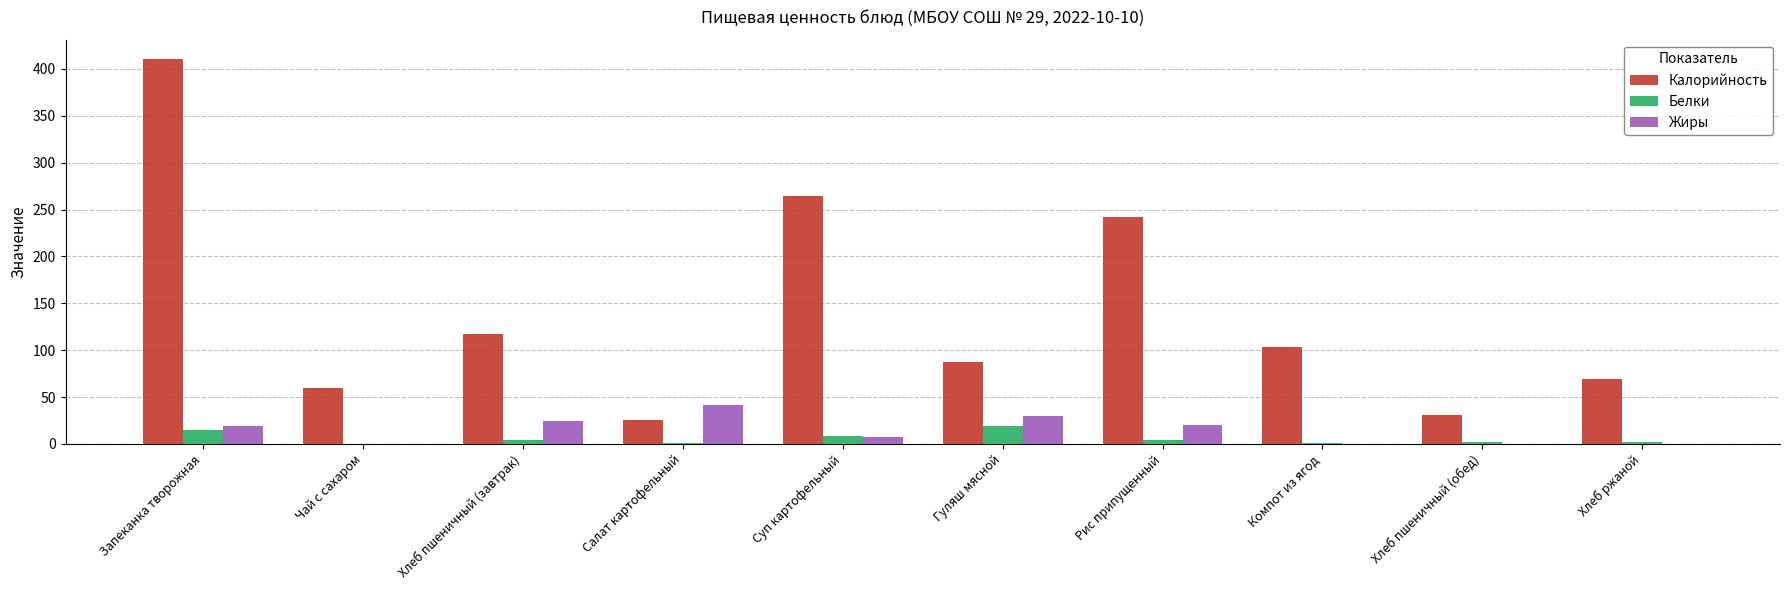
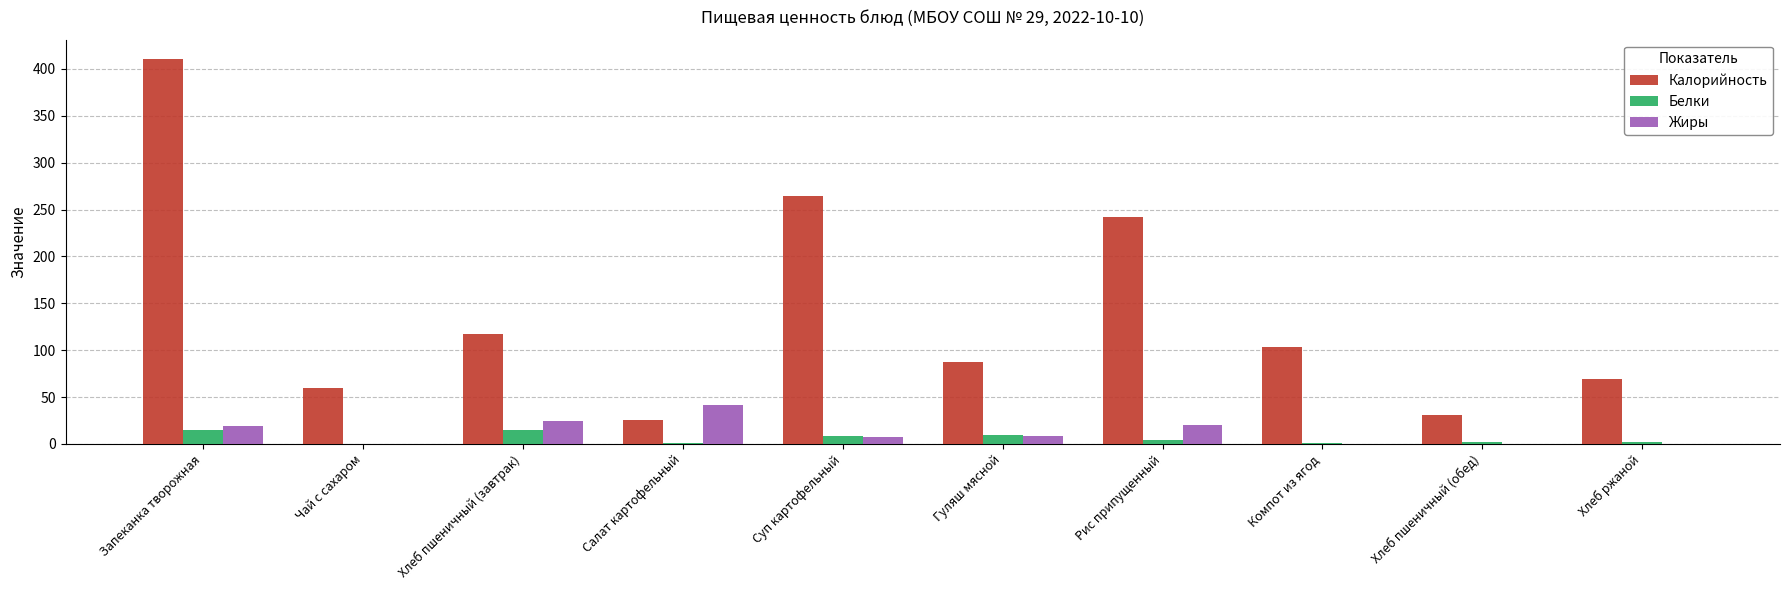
Белки, Хлеб пшеничный (завтрак): 0 -> 10
Белки, Гуляш мясной: 20 -> 10
Жиры, Гуляш мясной: 30 -> 10
